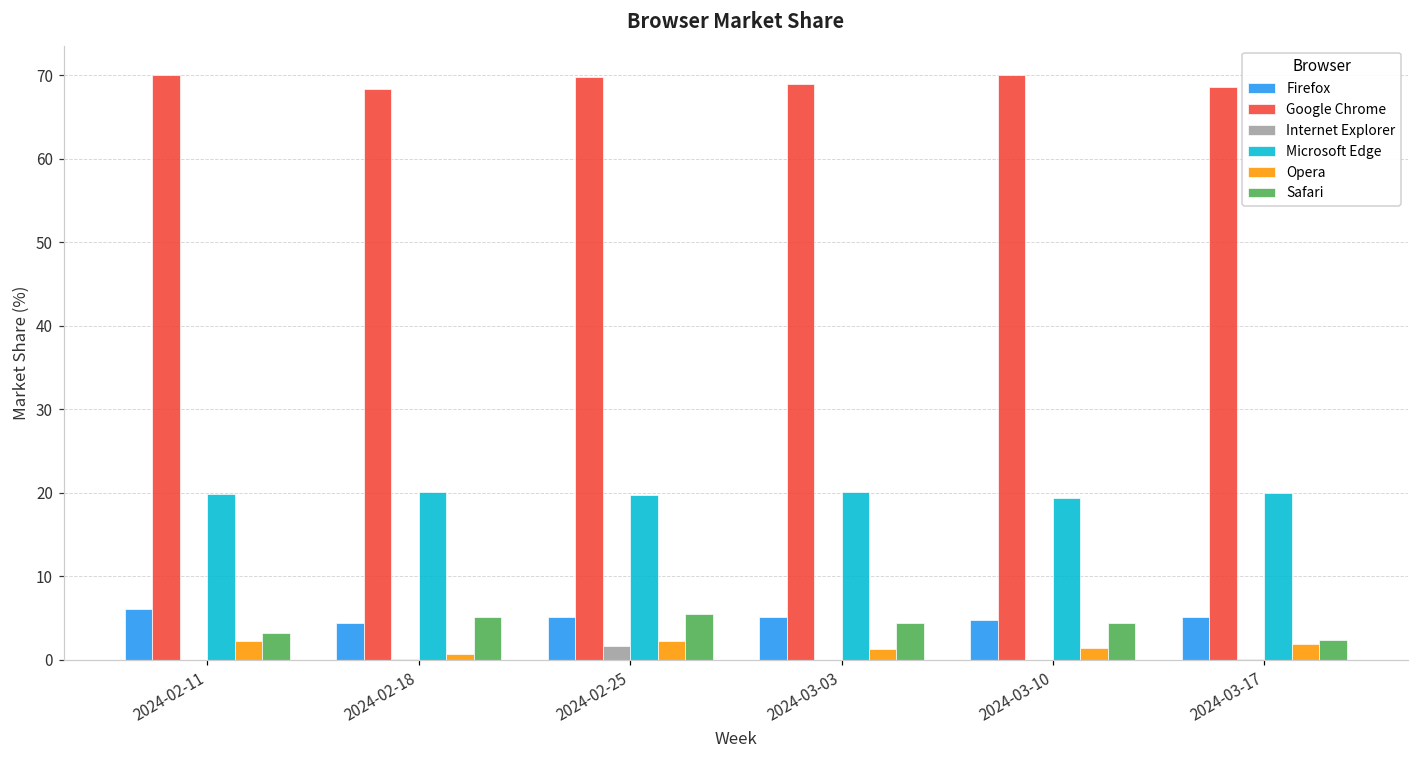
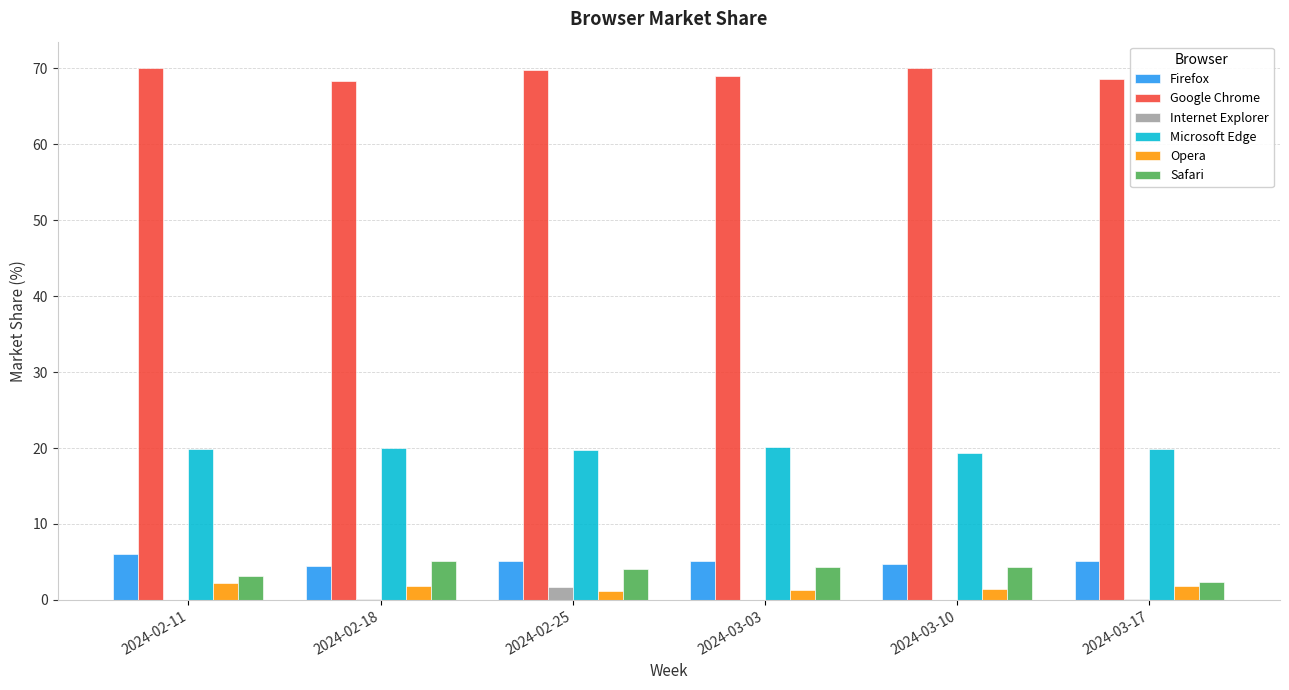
Opera, 2024-02-18: 1 -> 2
Opera, 2024-02-25: 2 -> 1
Safari, 2024-02-25: 5 -> 4
